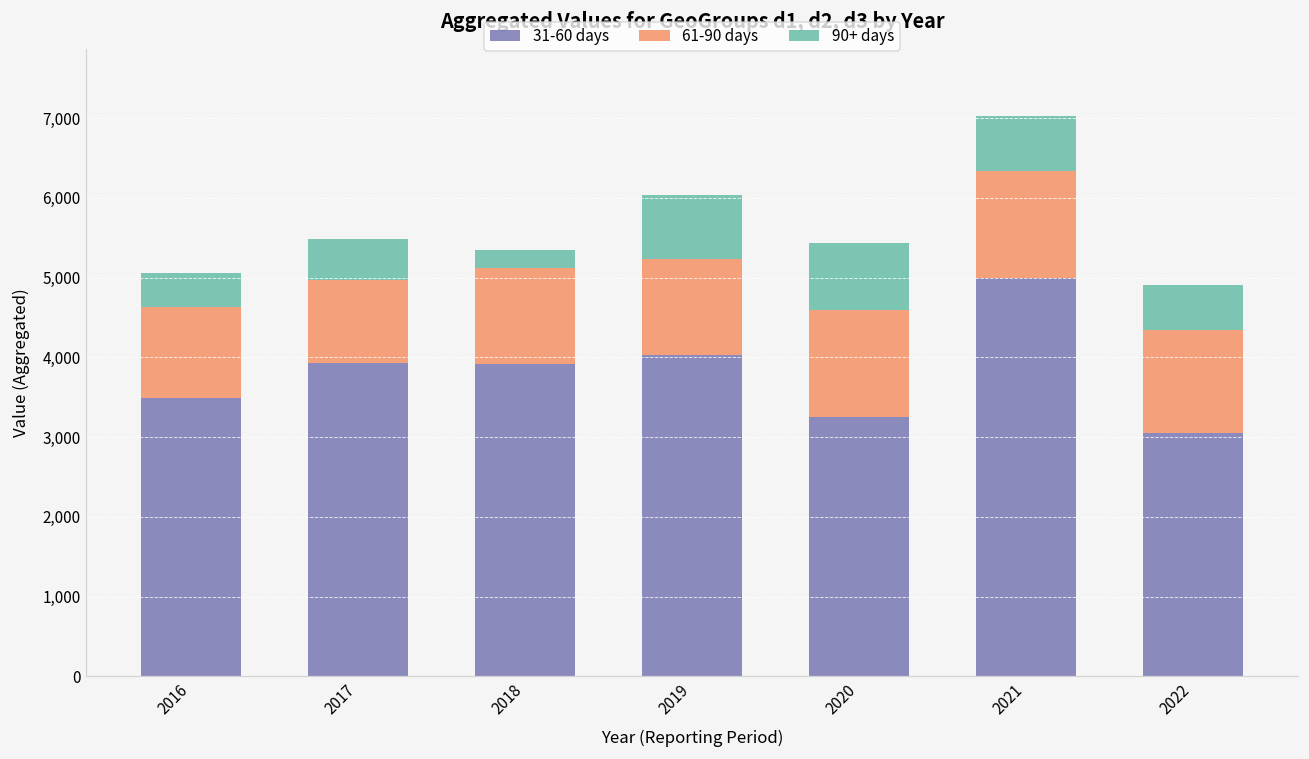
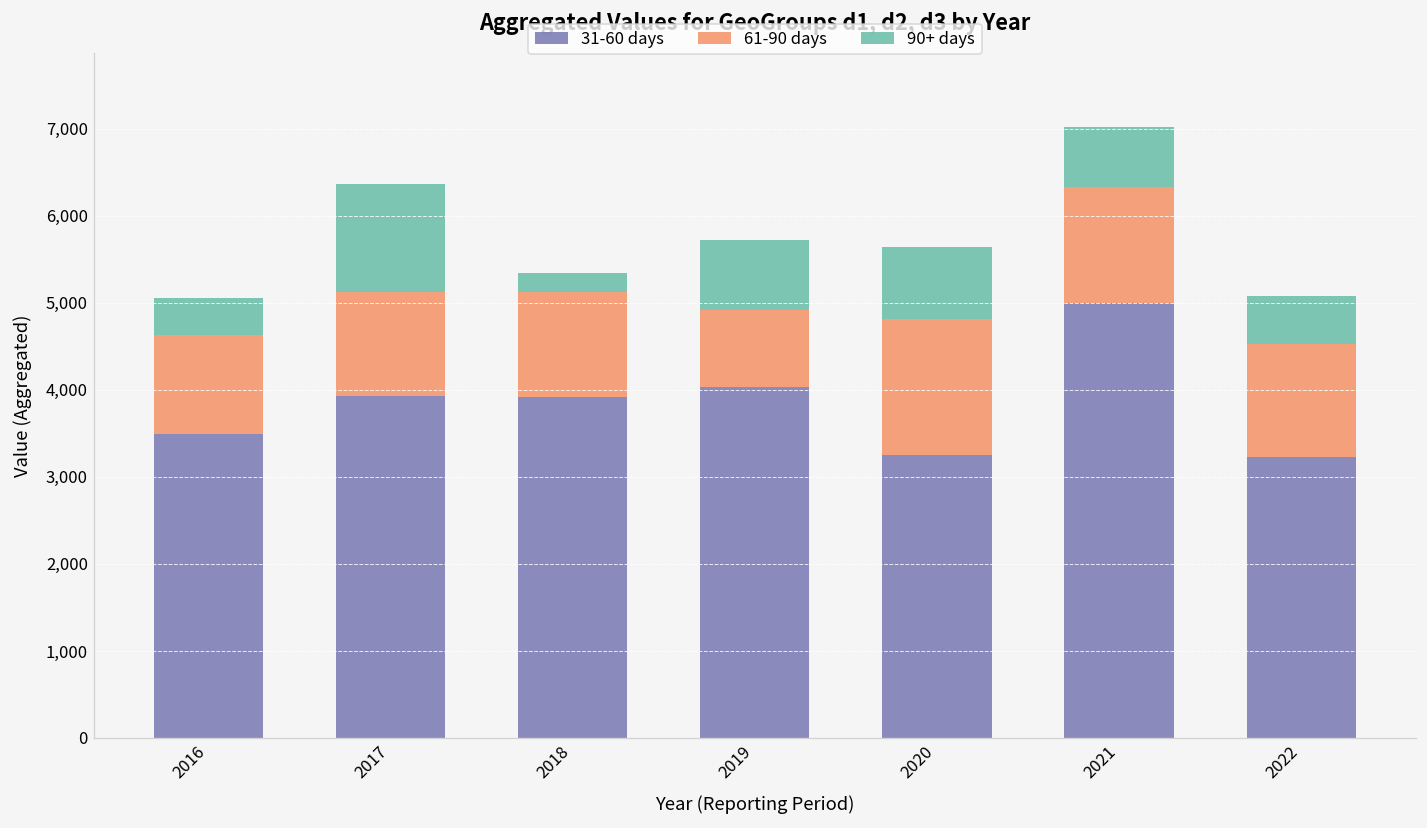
61-90 days, 2017: 1,000 -> 1,200
90+ days, 2017: 500 -> 1,200
61-90 days, 2019: 1,200 -> 900
61-90 days, 2020: 1,300 -> 1,600
31-60 days, 2022: 3,100 -> 3,200
